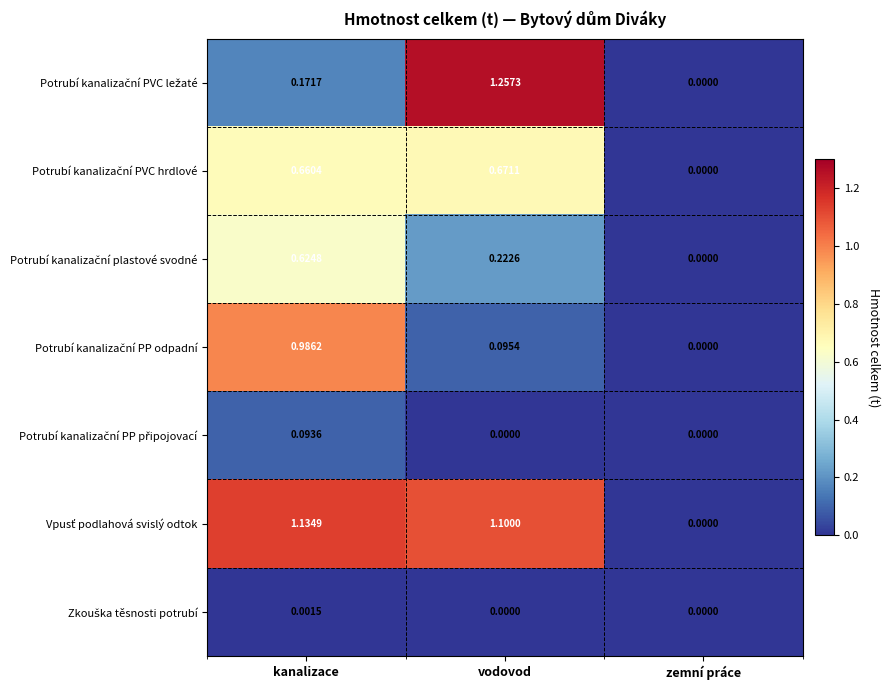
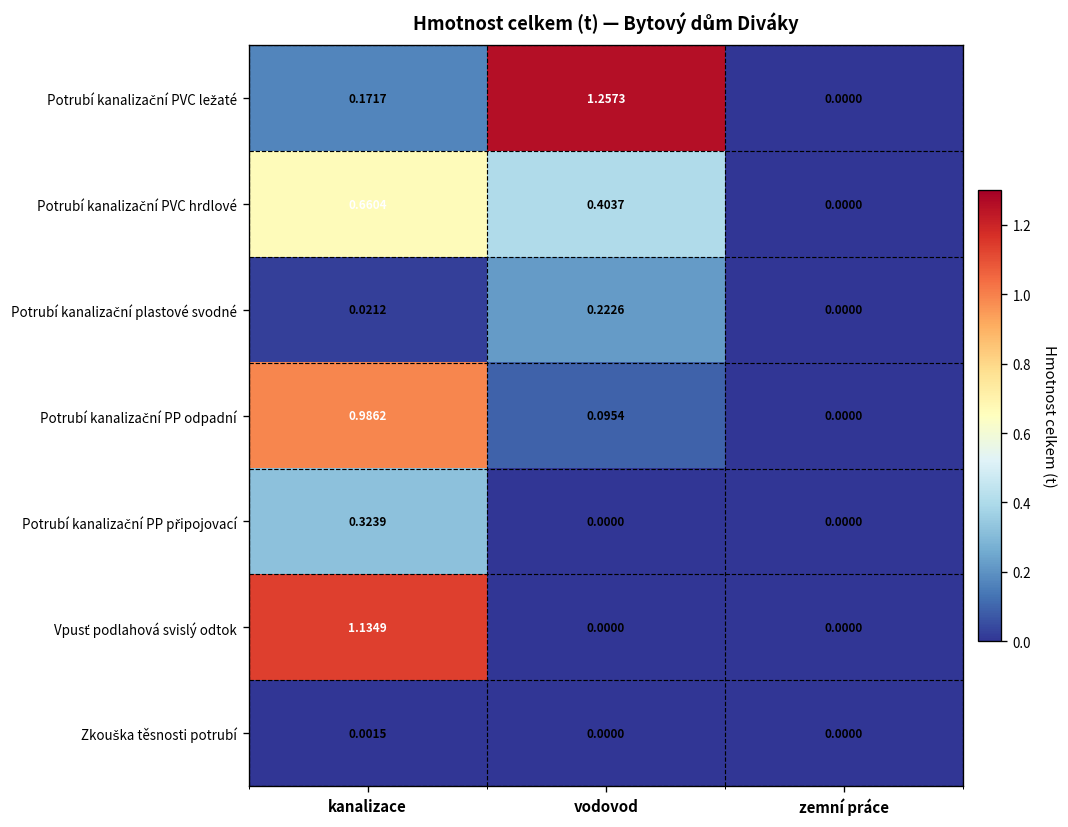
Potrubí kanalizační PVC hrdlové, vodovod: 0.6711 -> 0.4037
Potrubí kanalizační plastové svodné, kanalizace: 0.6248 -> 0.0212
Potrubí kanalizační PP připojovací, kanalizace: 0.0936 -> 0.3239
Vpusť podlahová svislý odtok, vodovod: 1.1000 -> 0.0000
